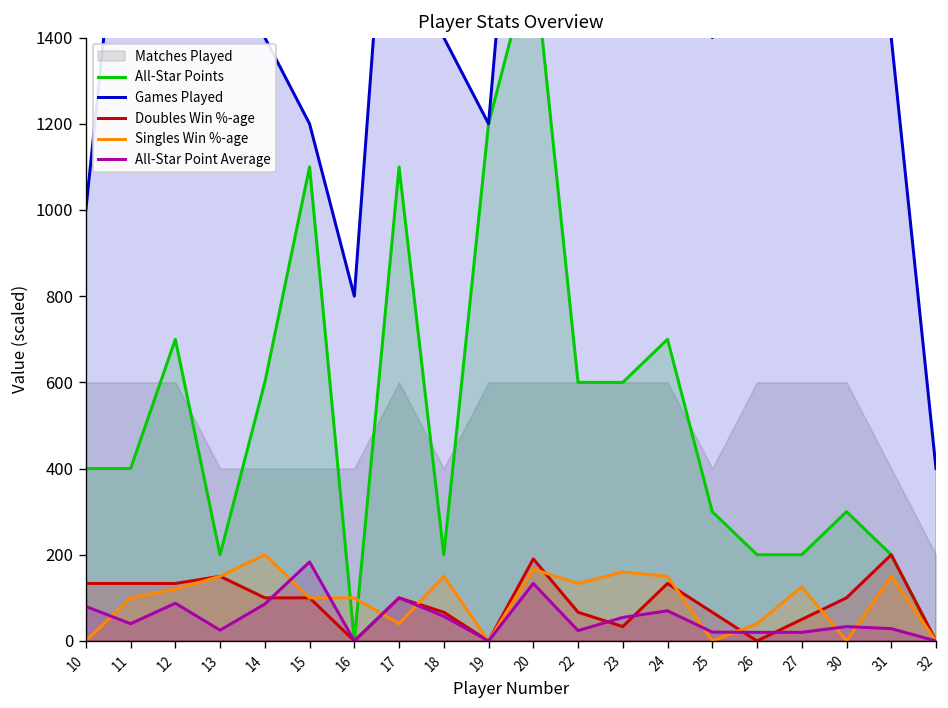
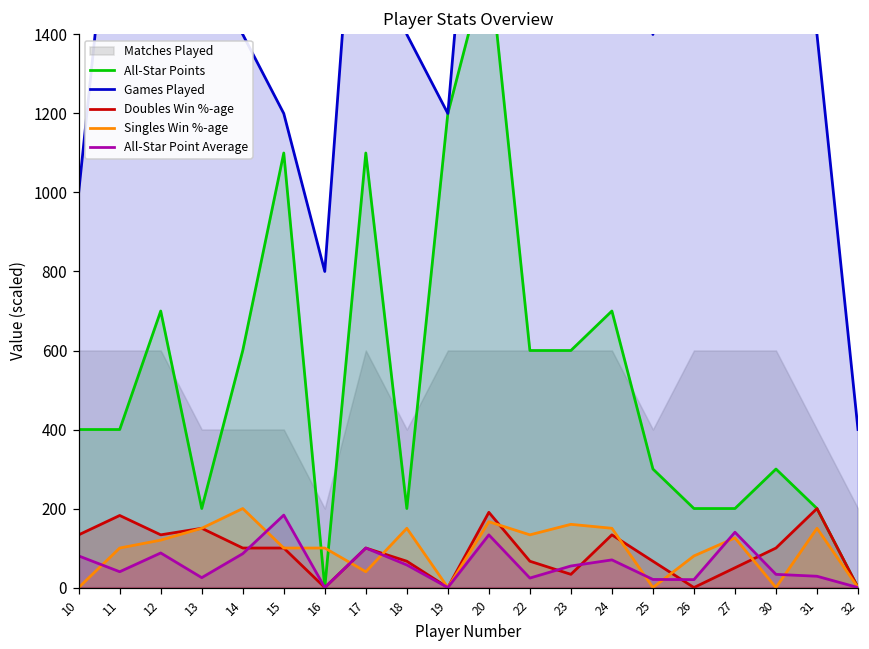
Doubles Win %-age, 11: 130 -> 180
Matches Played, 16: 400 -> 200
Singles Win %-age, 26: 40 -> 80
All-Star Point Average, 27: 20 -> 140
